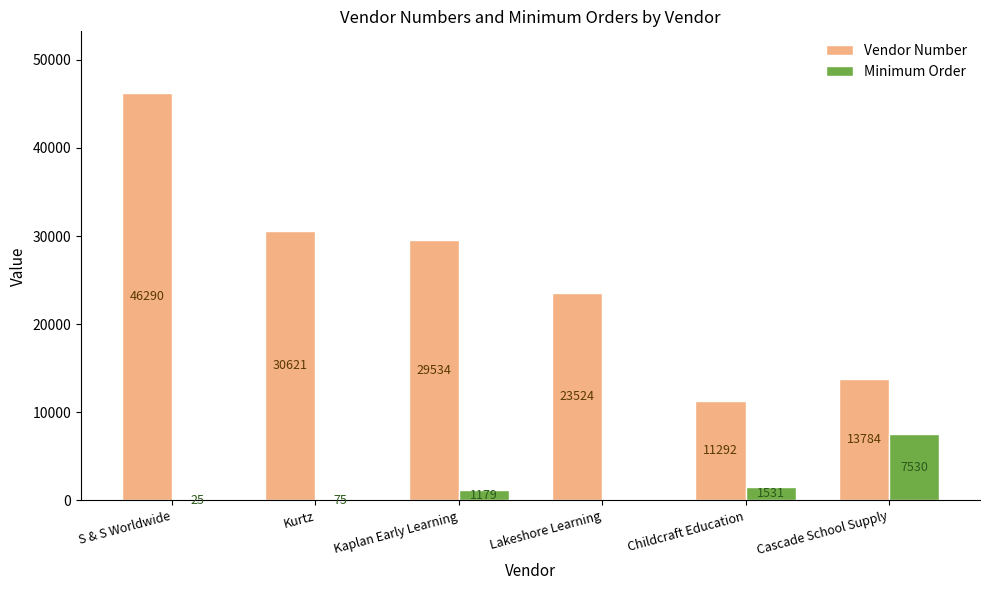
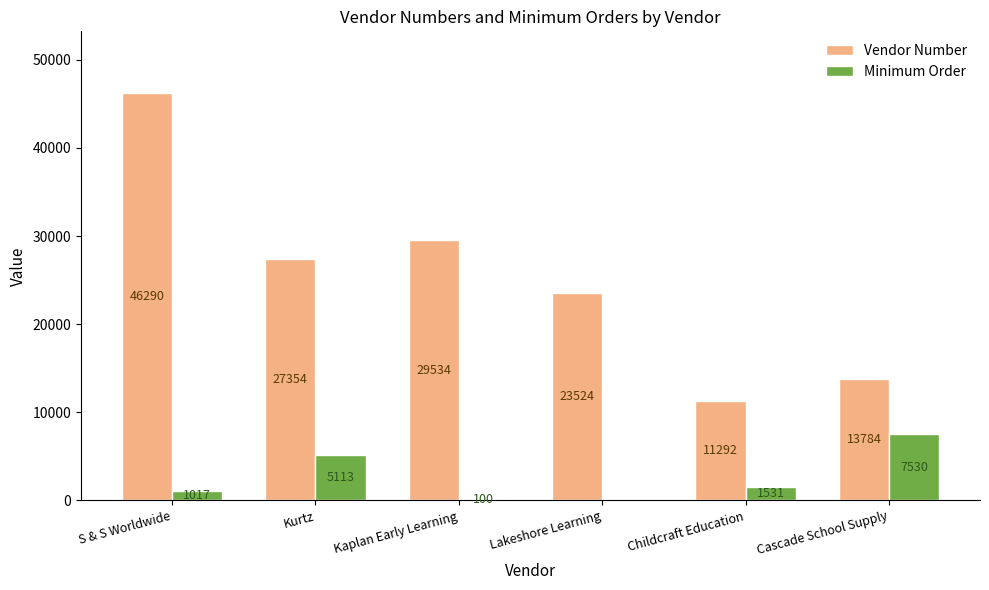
Minimum Order, S & S Worldwide: 25 -> 1017
Vendor Number, Kurtz: 30621 -> 27354
Minimum Order, Kurtz: 75 -> 5113
Minimum Order, Kaplan Early Learning: 1179 -> 100
